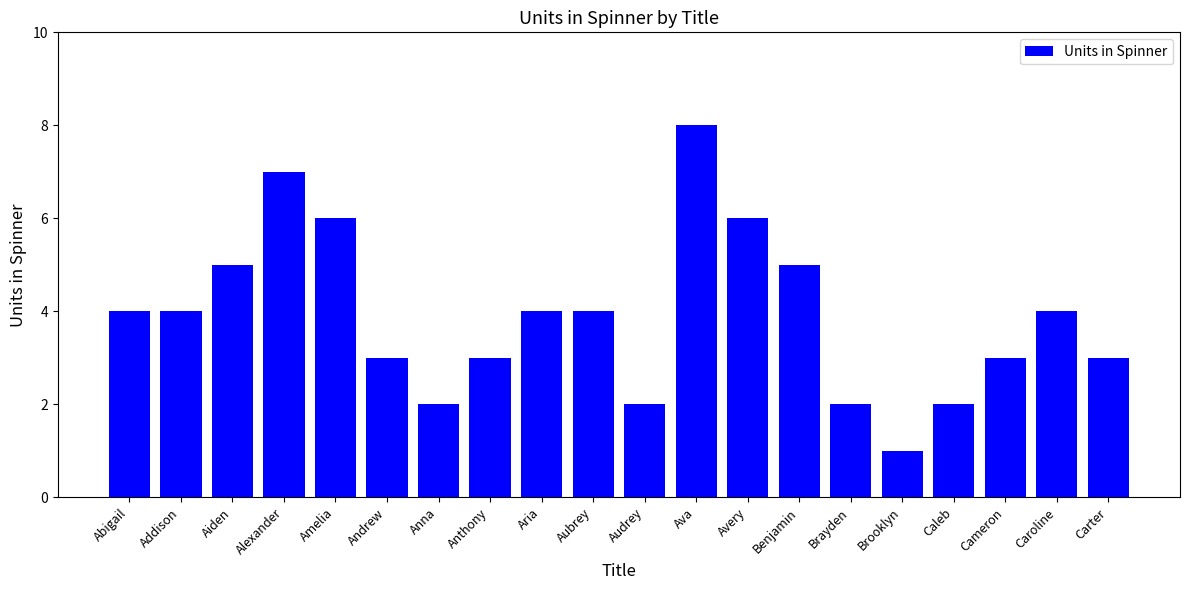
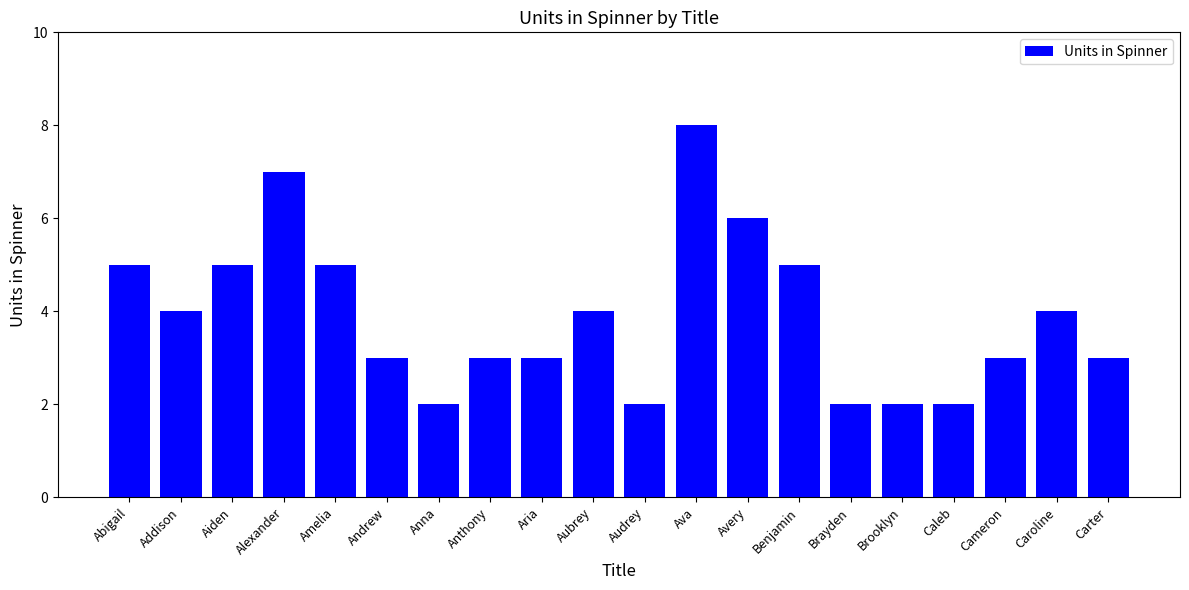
Abigail: 4 -> 5
Amelia: 6 -> 5
Aria: 4 -> 3
Brooklyn: 1 -> 2
